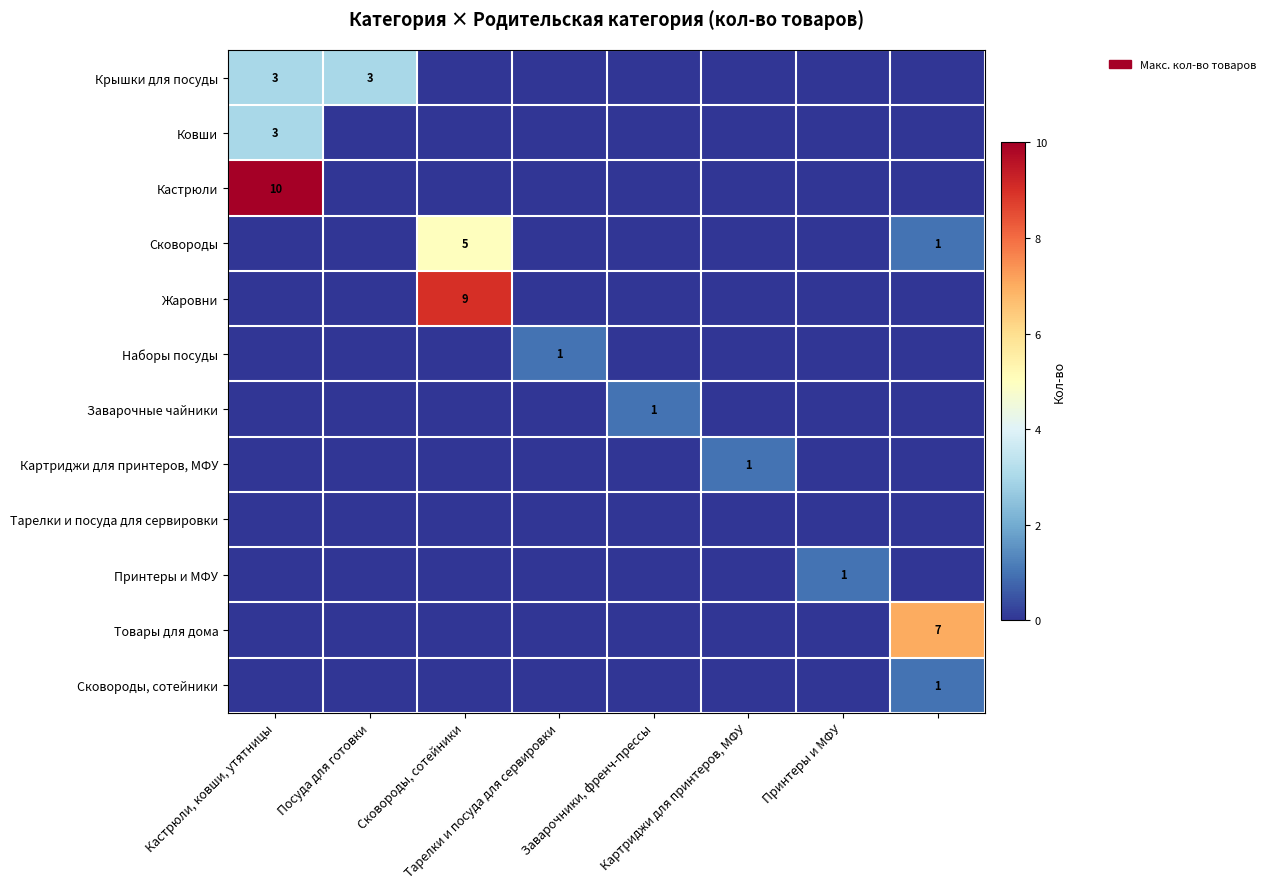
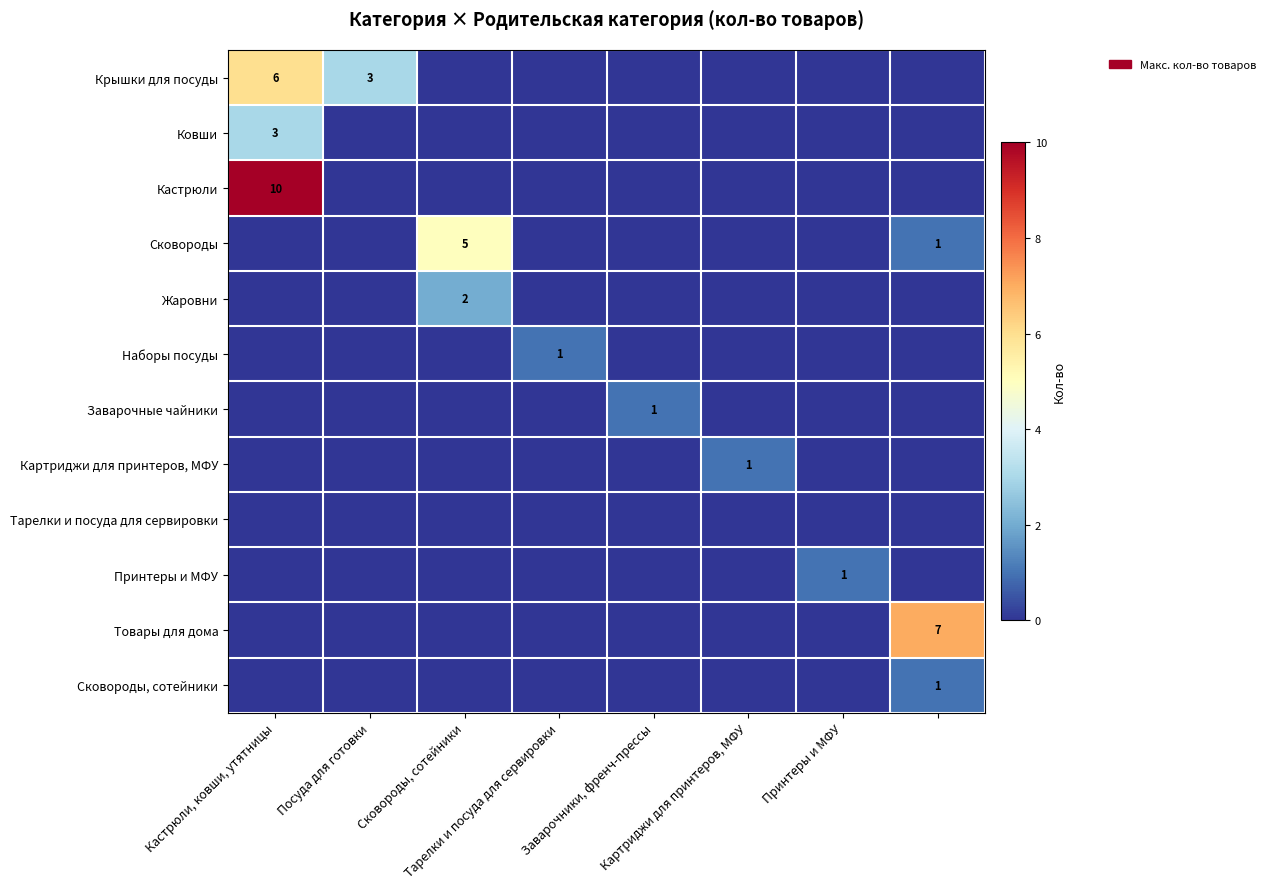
Крышки для посуды, Кастрюли, ковши, утятницы: 3 -> 6
Жаровни, Сковороды, сотейники: 9 -> 2
